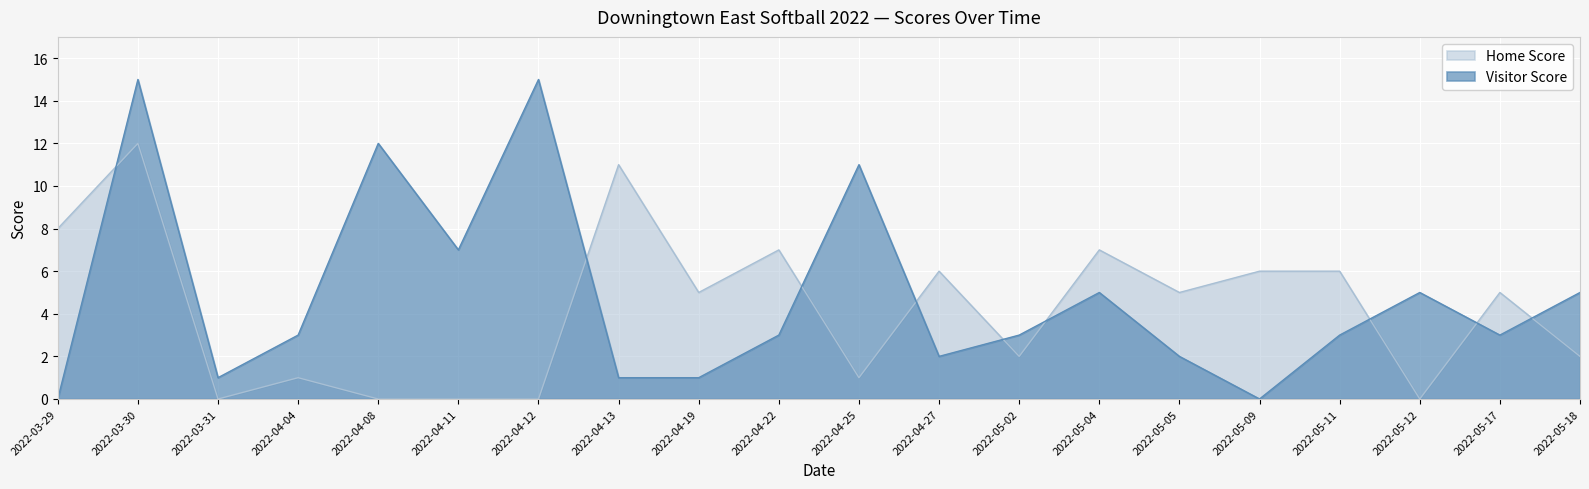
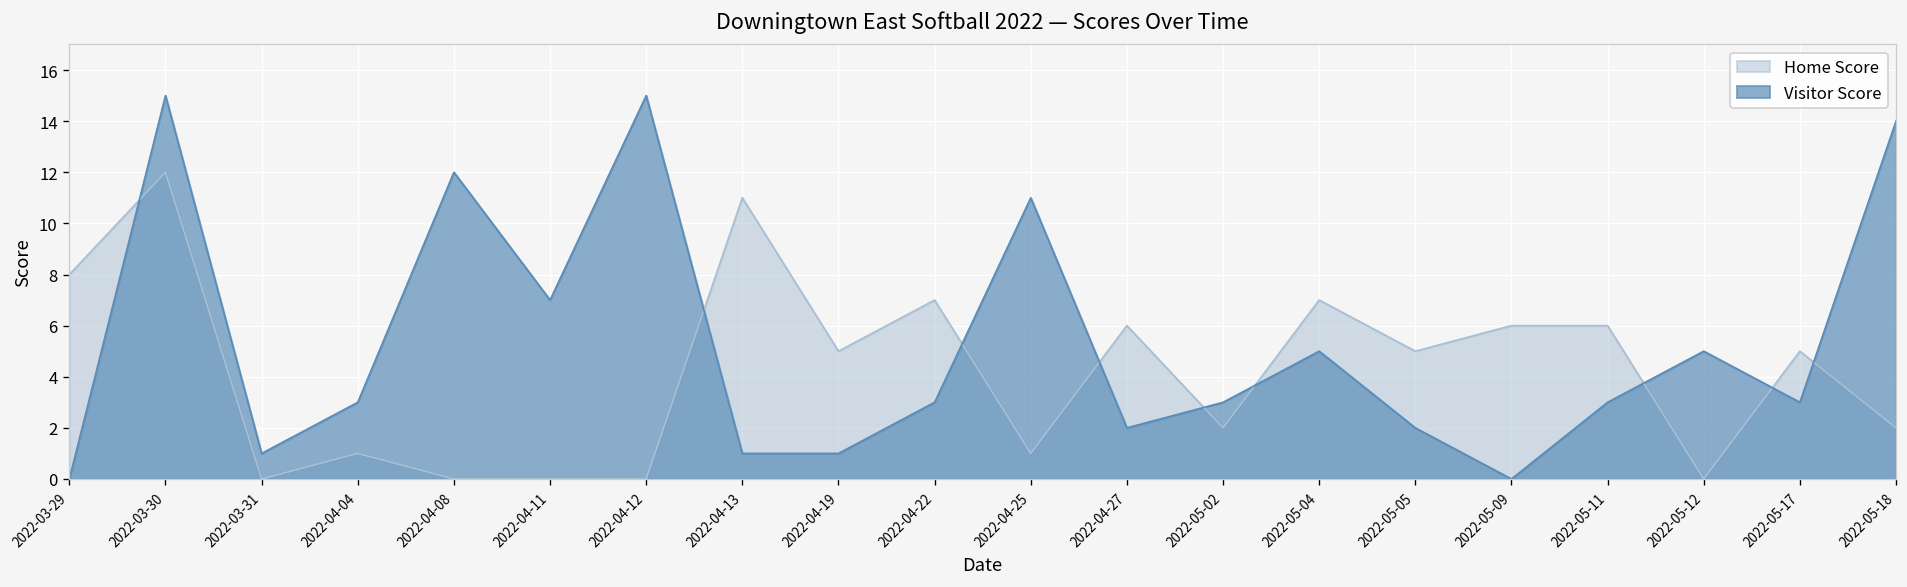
Visitor Score, 2022-05-18: 5 -> 14
